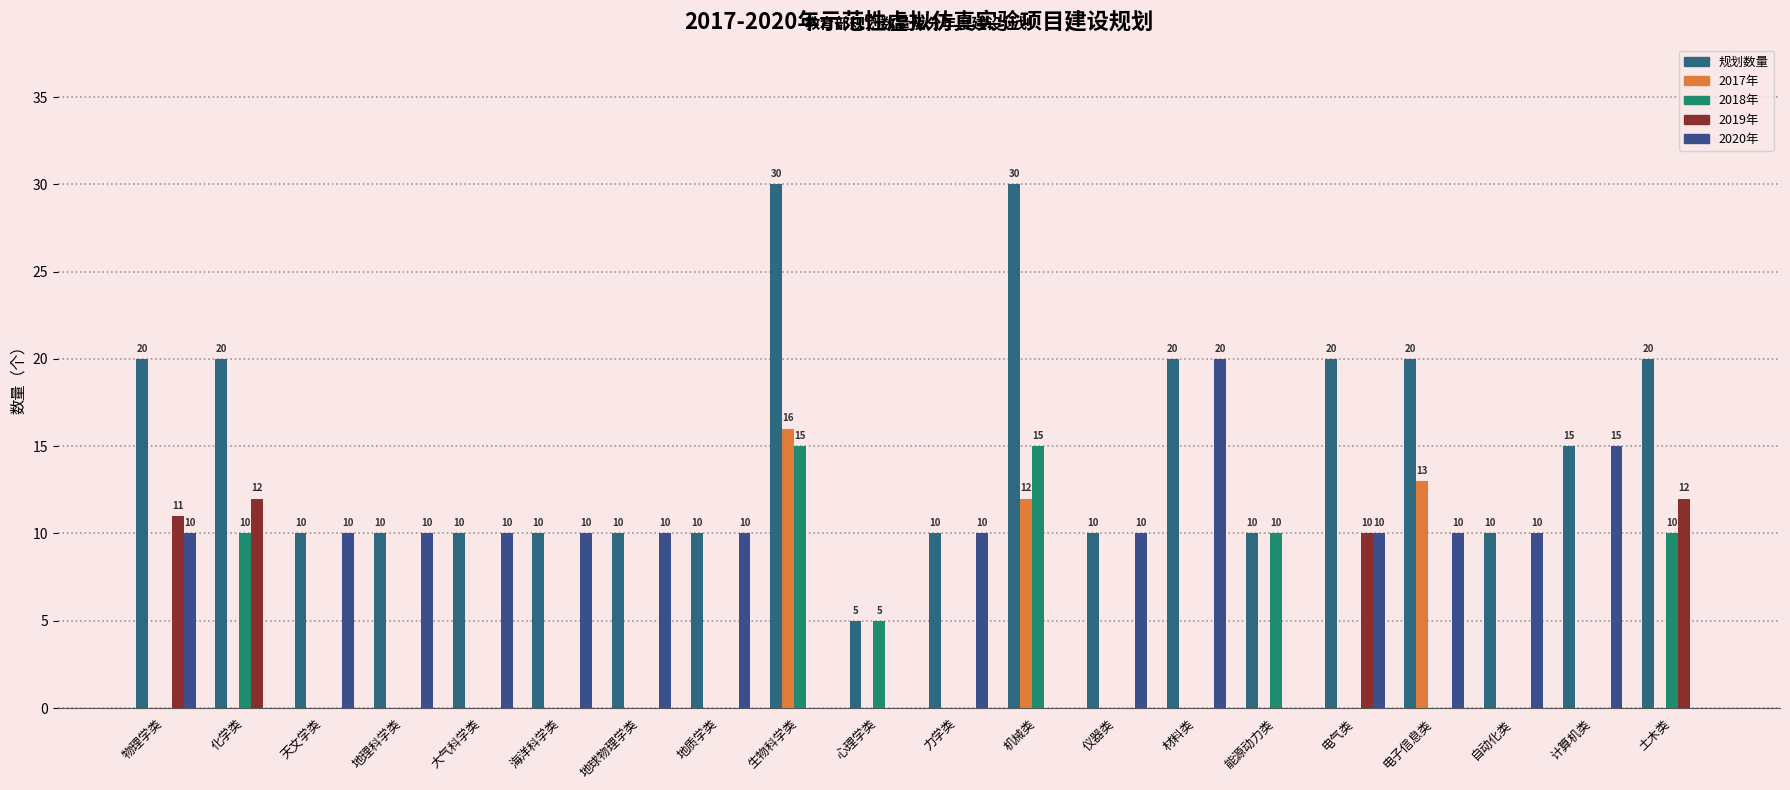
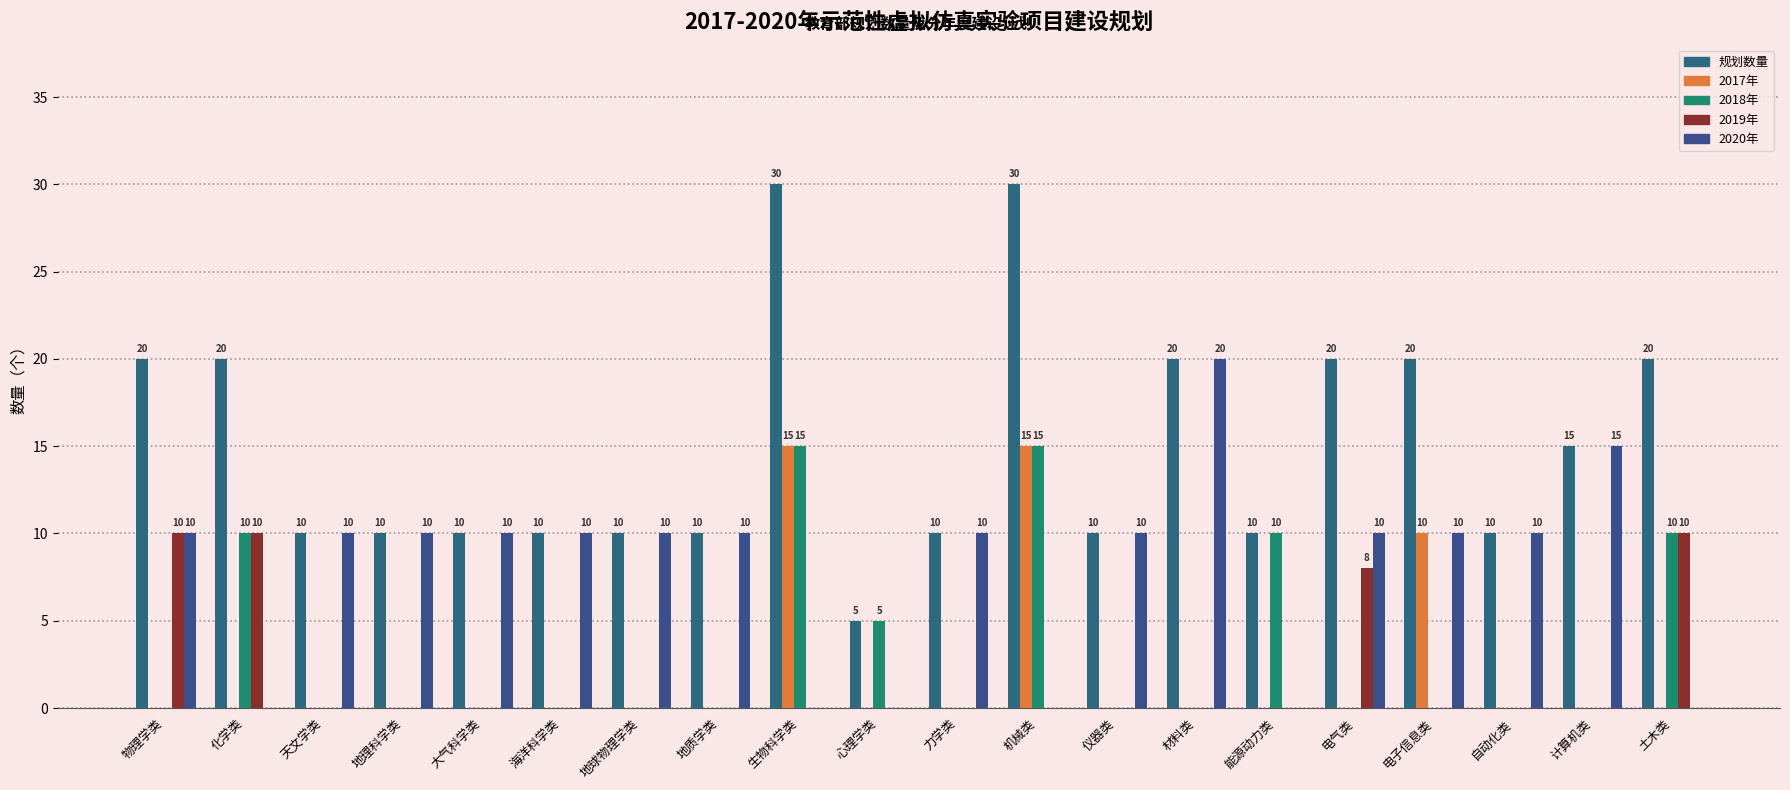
2019年, 物理学类: 11 -> 10
2019年, 化学类: 12 -> 10
2017年, 生物科学类: 16 -> 15
2017年, 机械类: 12 -> 15
2019年, 电气类: 10 -> 8
2017年, 电子信息类: 13 -> 10
2019年, 土木类: 12 -> 10
